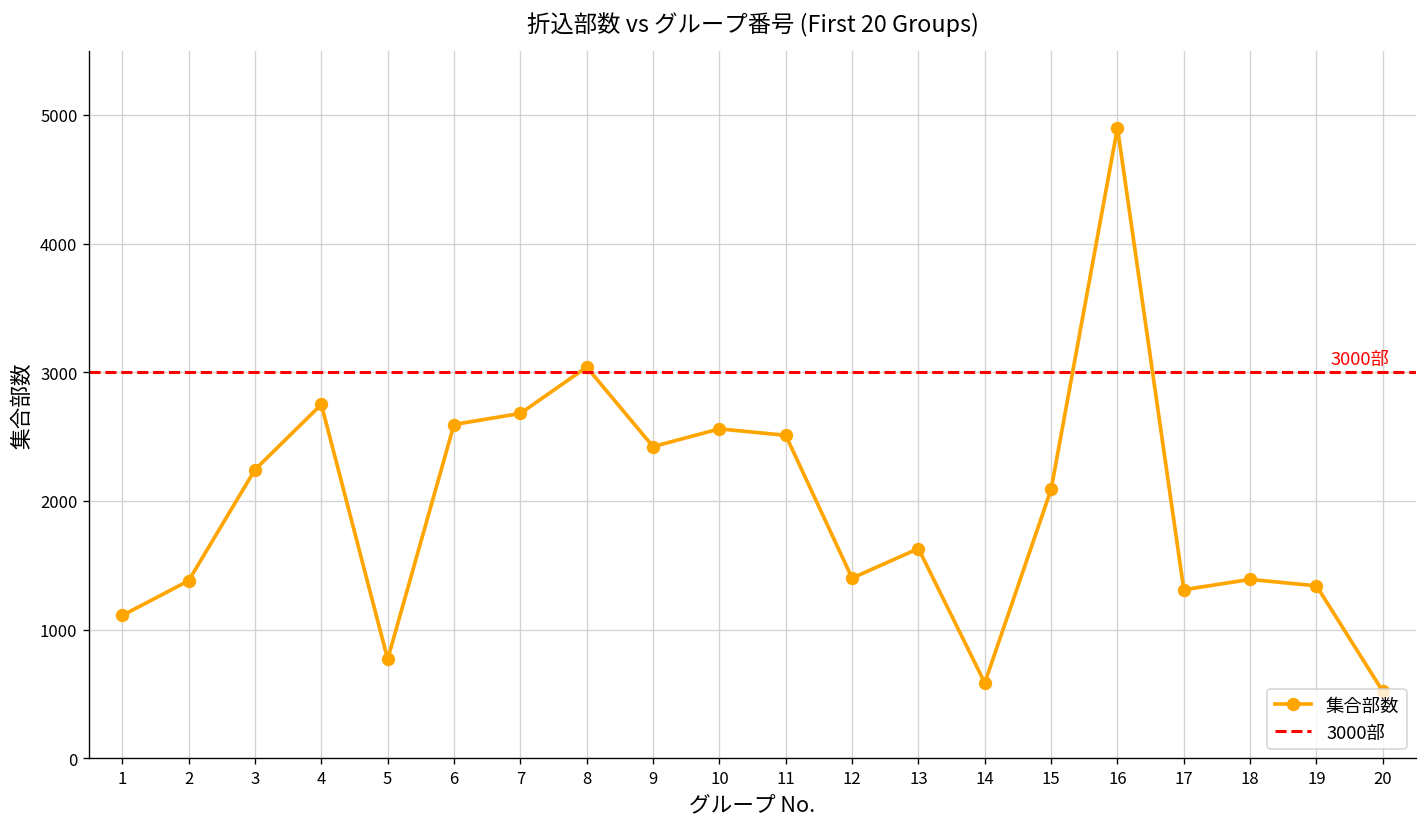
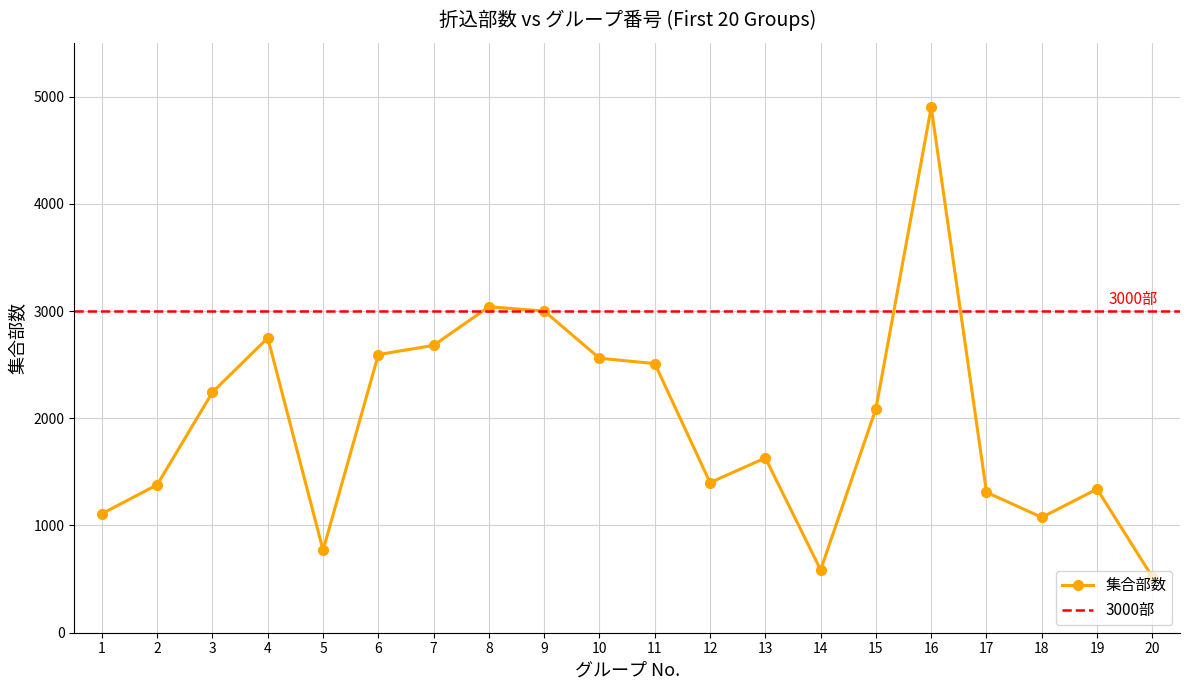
9: 2420 -> 3000
18: 1390 -> 1080
